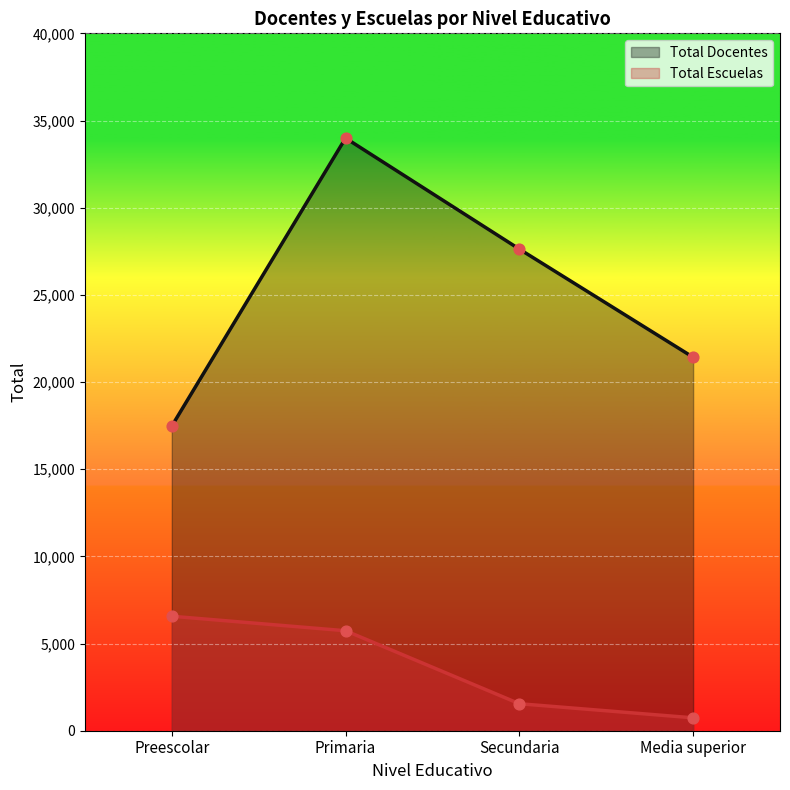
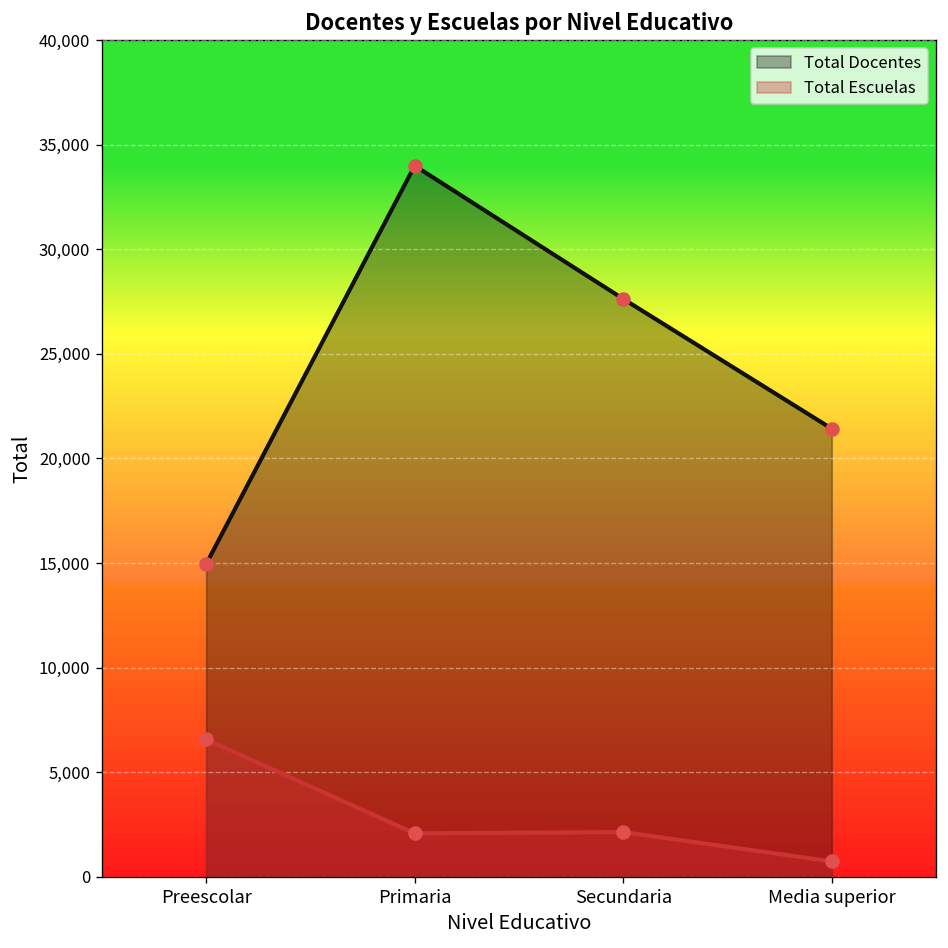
Total Docentes, Preescolar: 17,500 -> 14,900
Total Escuelas, Primaria: 5,700 -> 2,100
Total Escuelas, Secundaria: 1,500 -> 2,100
